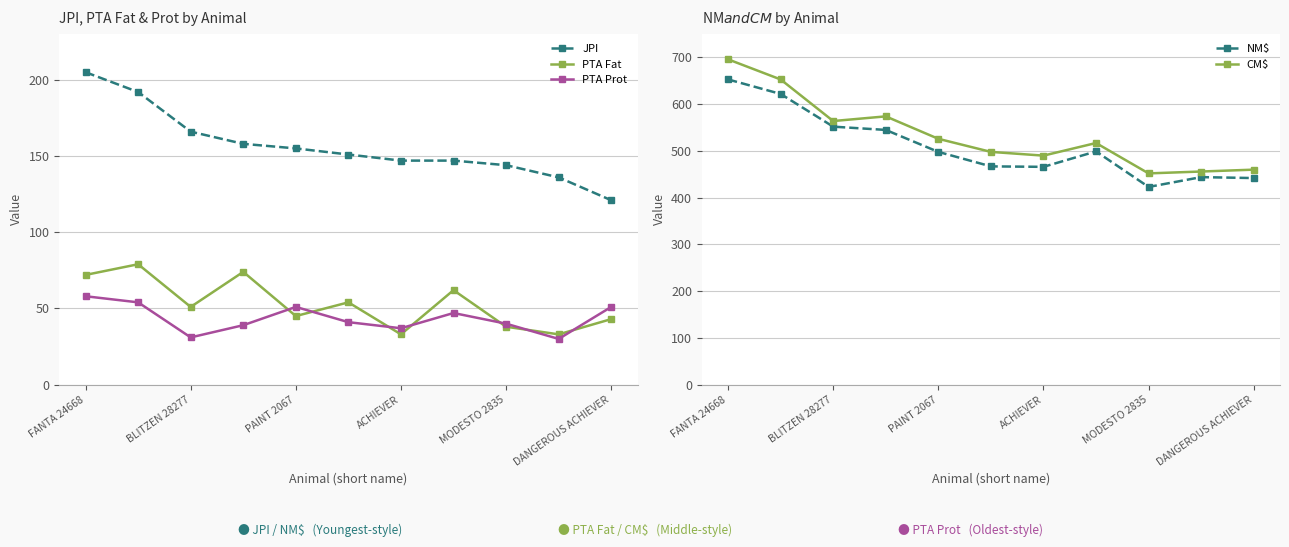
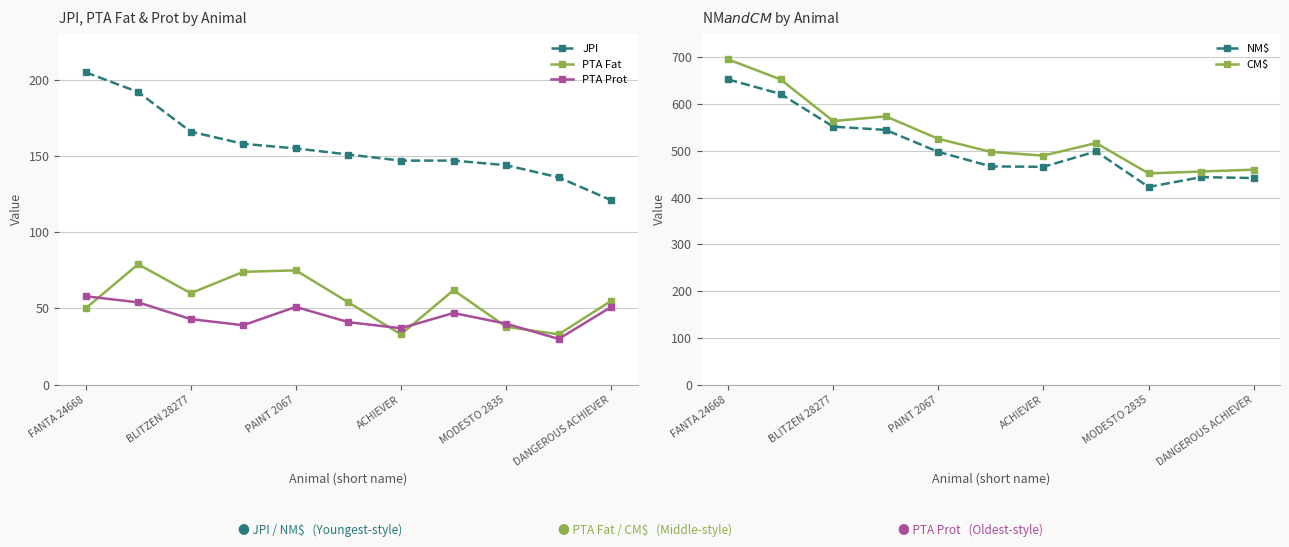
JPI, PTA Fat & Prot by Animal, PTA Fat, FANTA 24668: 72 -> 50
JPI, PTA Fat & Prot by Animal, PTA Fat, BLITZEN 28277: 51 -> 60
JPI, PTA Fat & Prot by Animal, PTA Prot, BLITZEN 28277: 31 -> 43
JPI, PTA Fat & Prot by Animal, PTA Fat, PAINT 2067: 45 -> 75
JPI, PTA Fat & Prot by Animal, PTA Fat, DANGEROUS ACHIEVER: 43 -> 55
